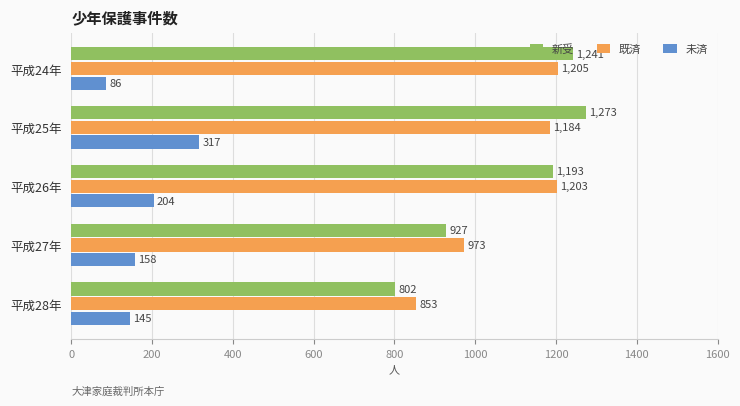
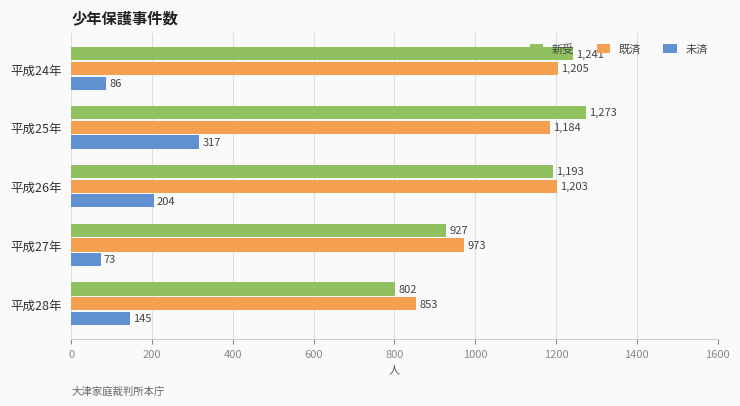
未済, 平成27年: 158 -> 73
